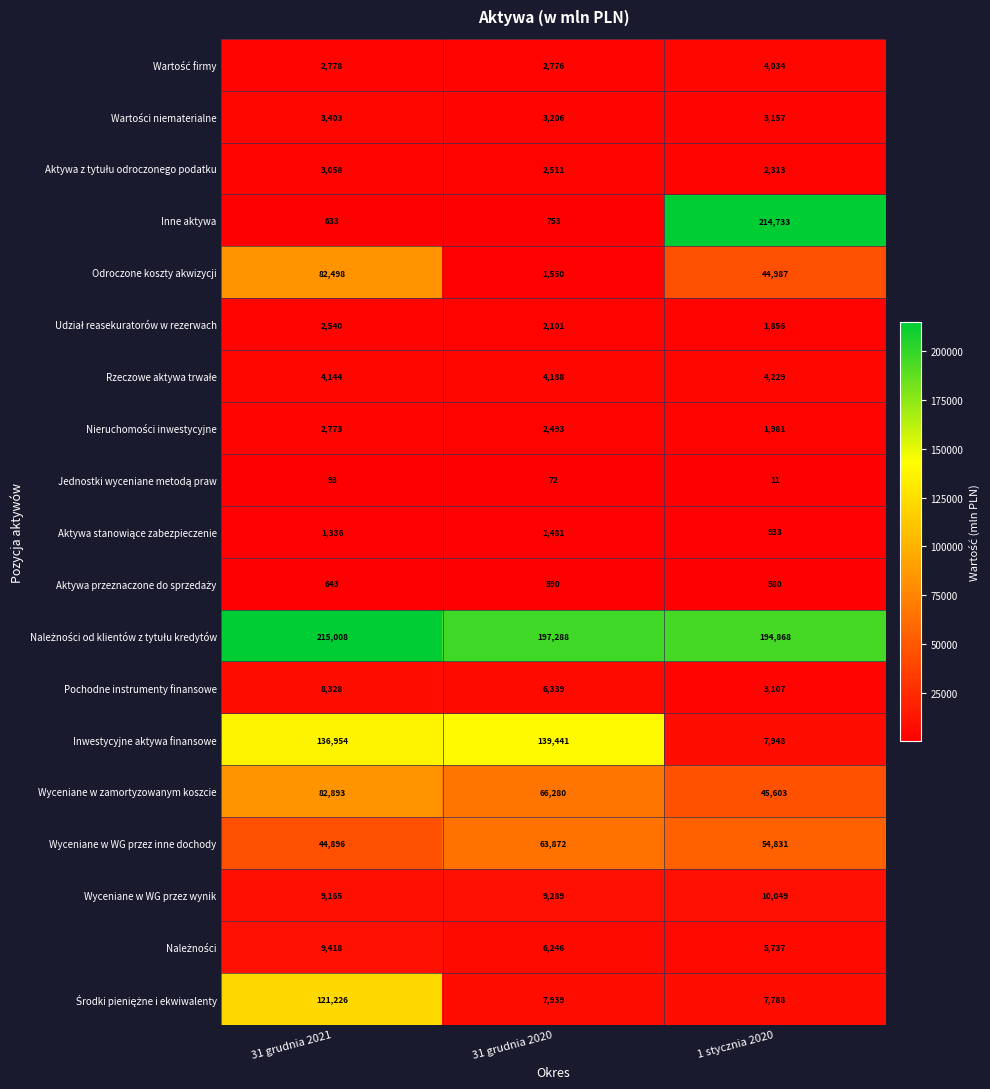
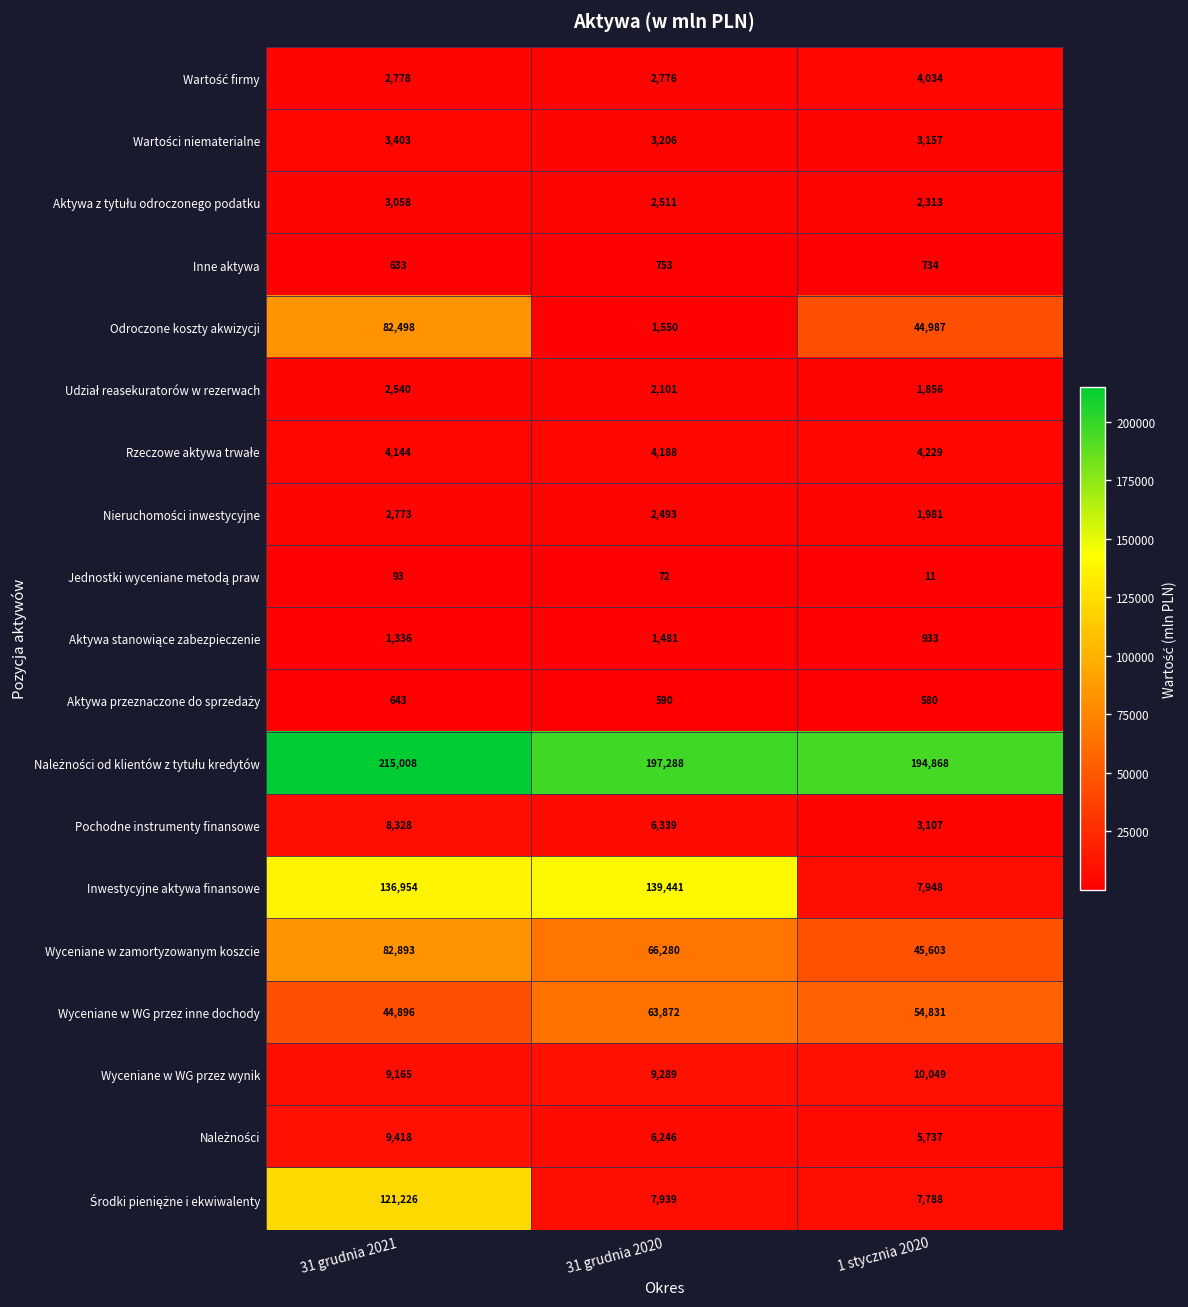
Inne aktywa, 1 stycznia 2020: 214,733 -> 734
